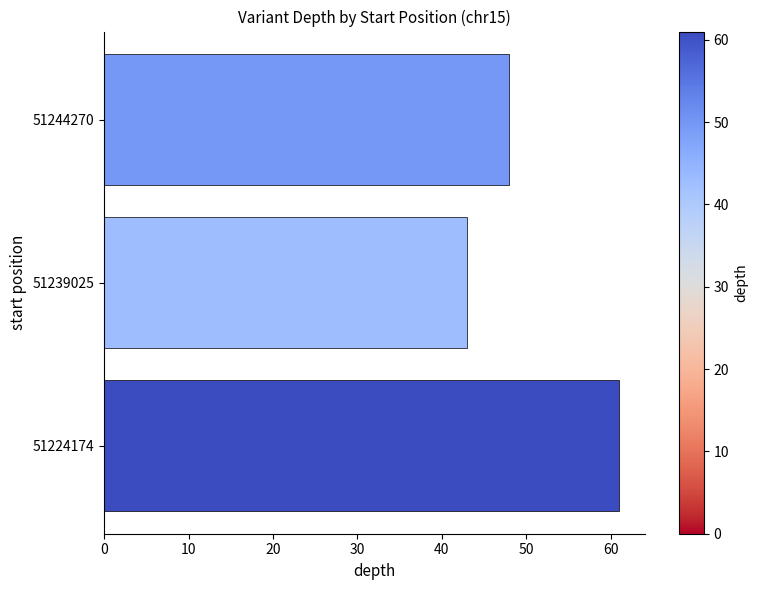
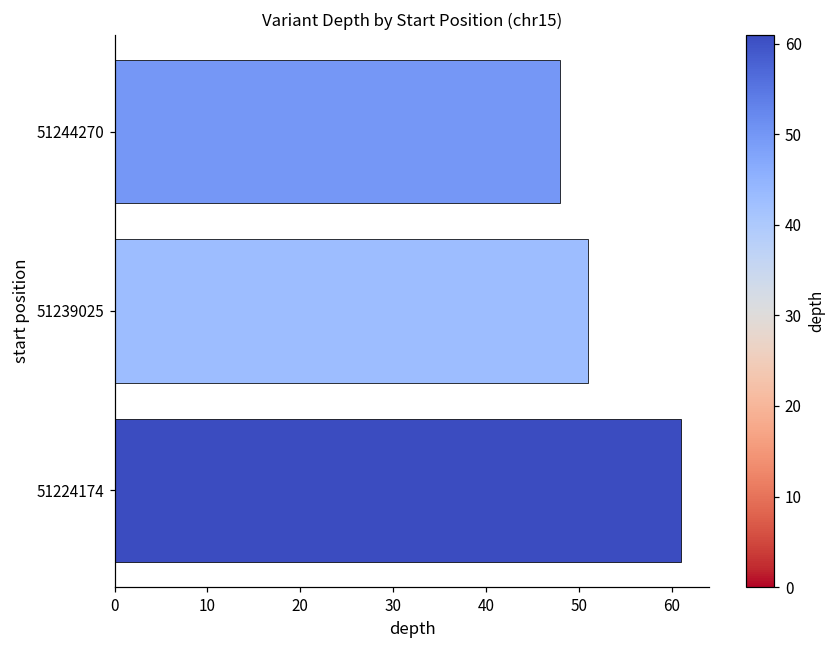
51239025: 43 -> 51
